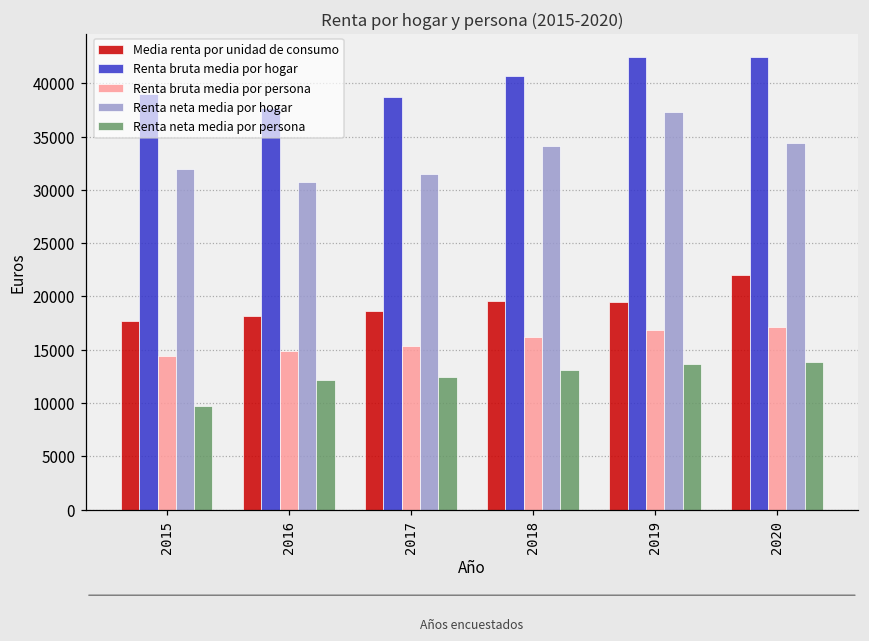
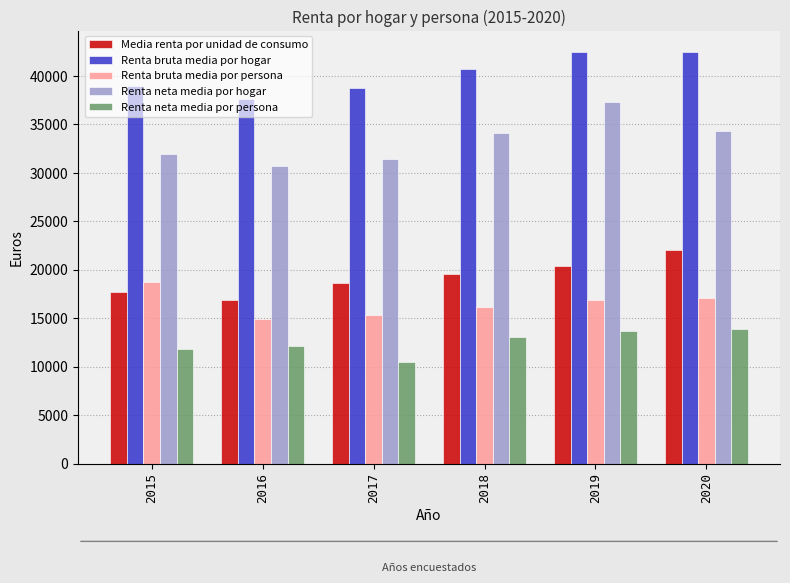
Renta bruta media por persona, 2015: 14000 -> 19000
Renta neta media por persona, 2015: 10000 -> 12000
Media renta por unidad de consumo, 2016: 18000 -> 17000
Renta neta media por persona, 2017: 12000 -> 10000
Media renta por unidad de consumo, 2019: 19000 -> 20000
